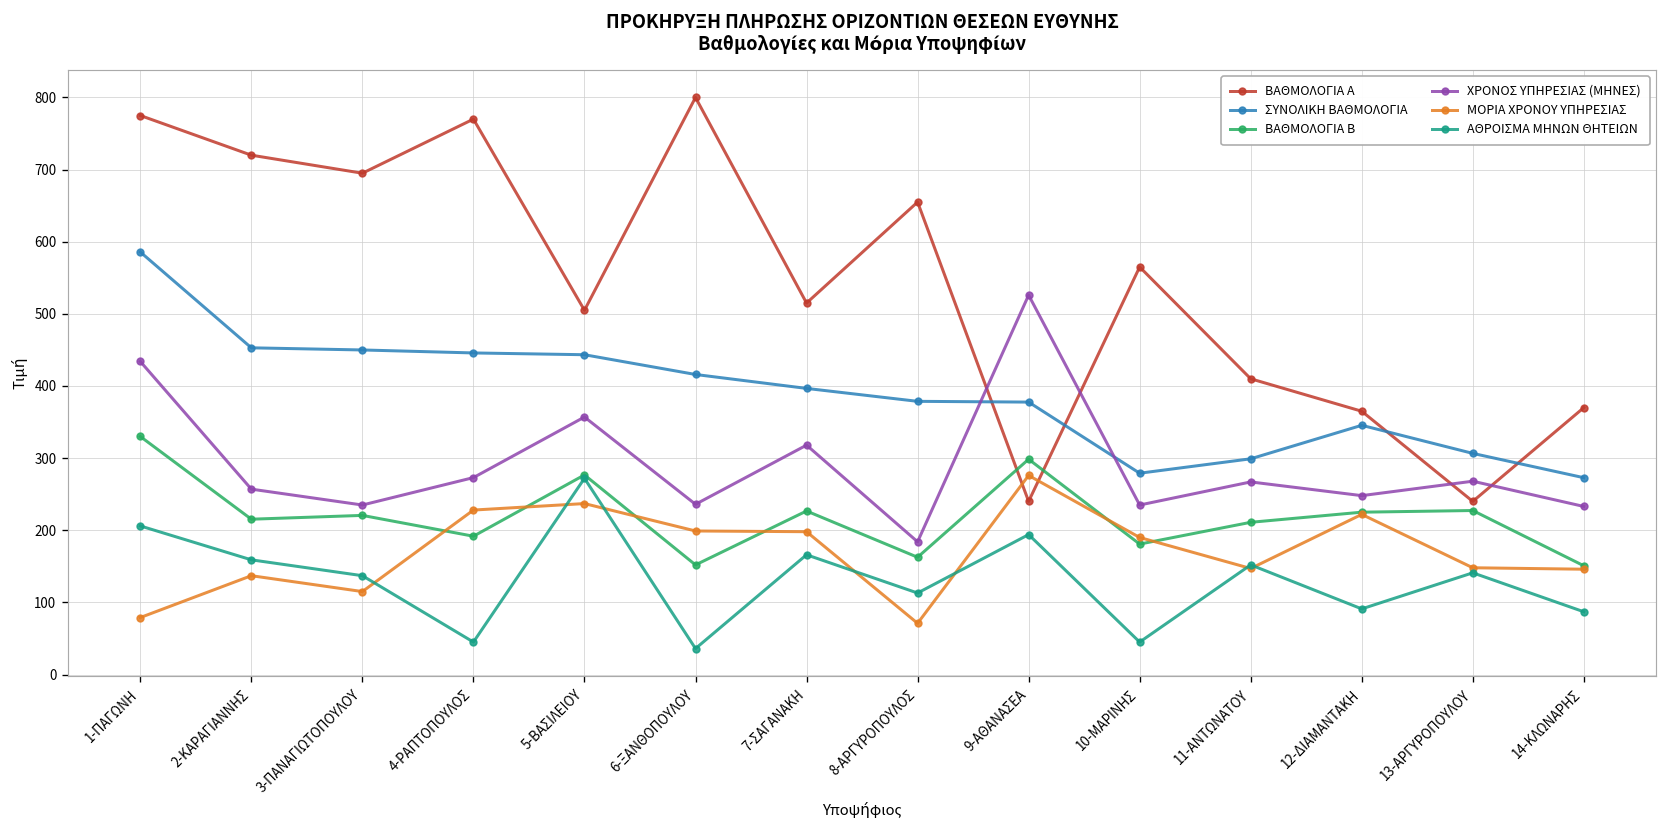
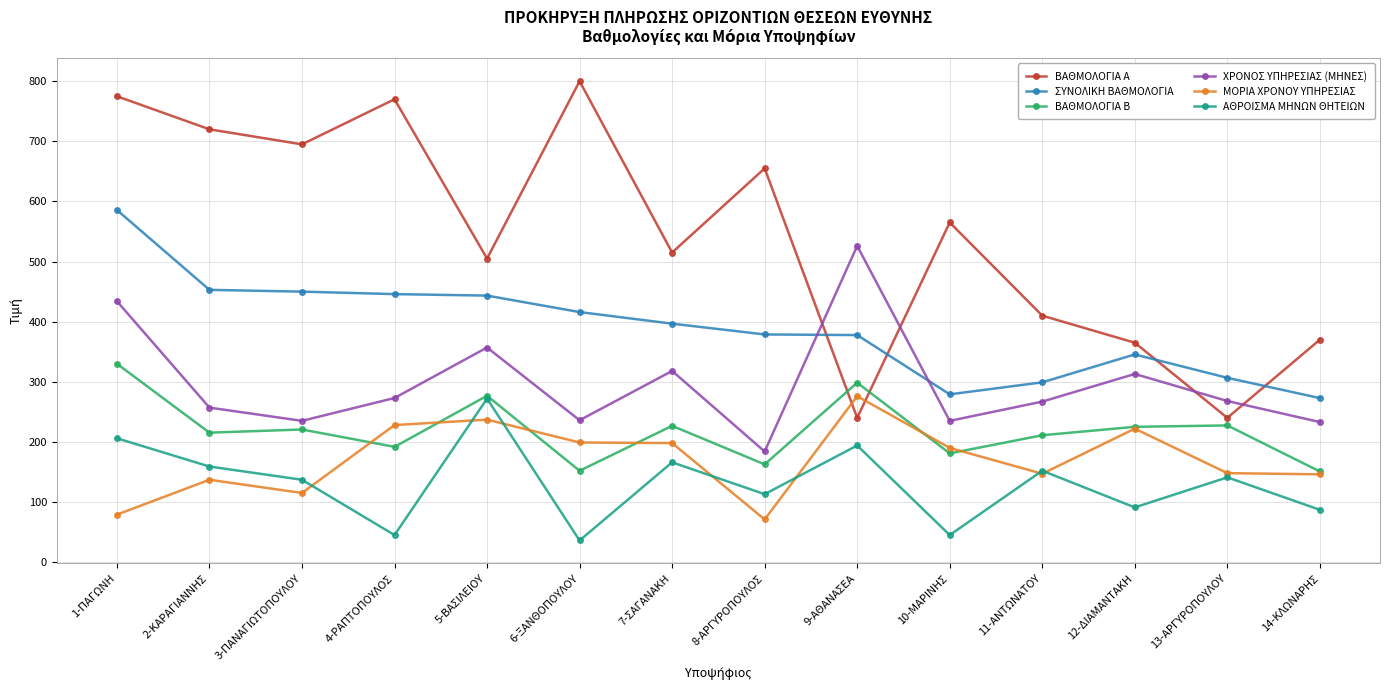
ΧΡΟΝΟΣ ΥΠΗΡΕΣΙΑΣ (ΜΗΝΕΣ), 12-ΔΙΑΜΑΝΤΑΚΗ: 250 -> 310
